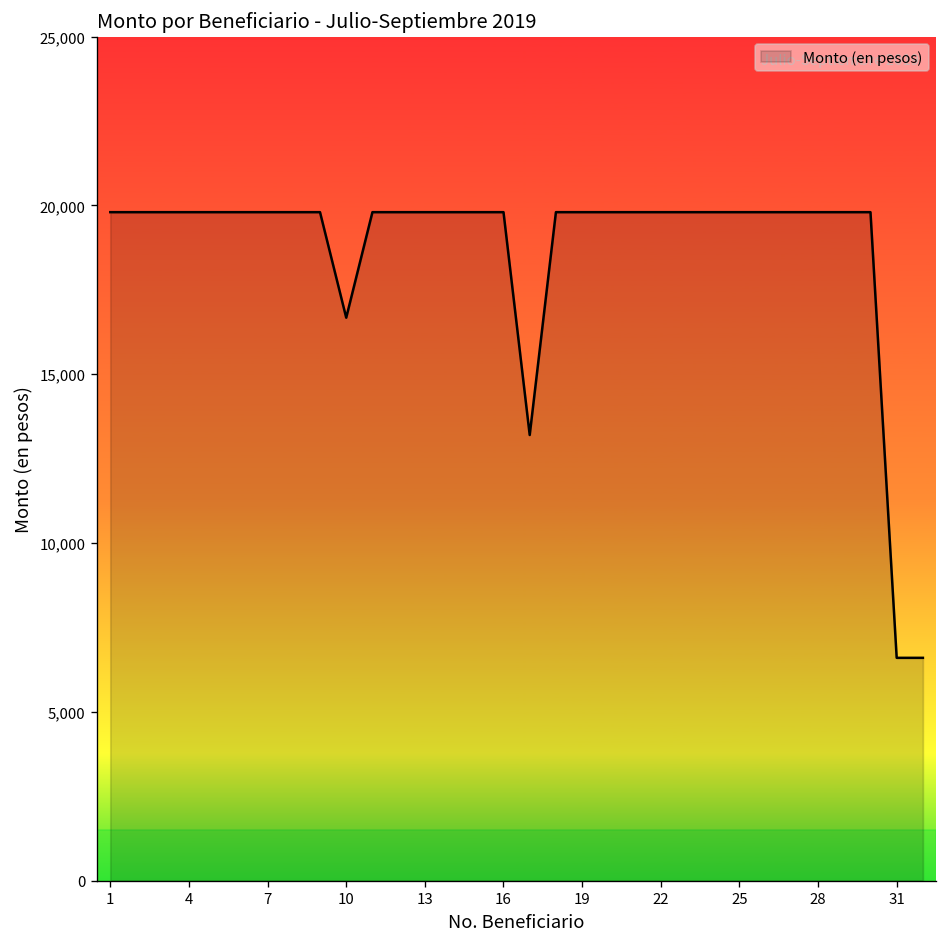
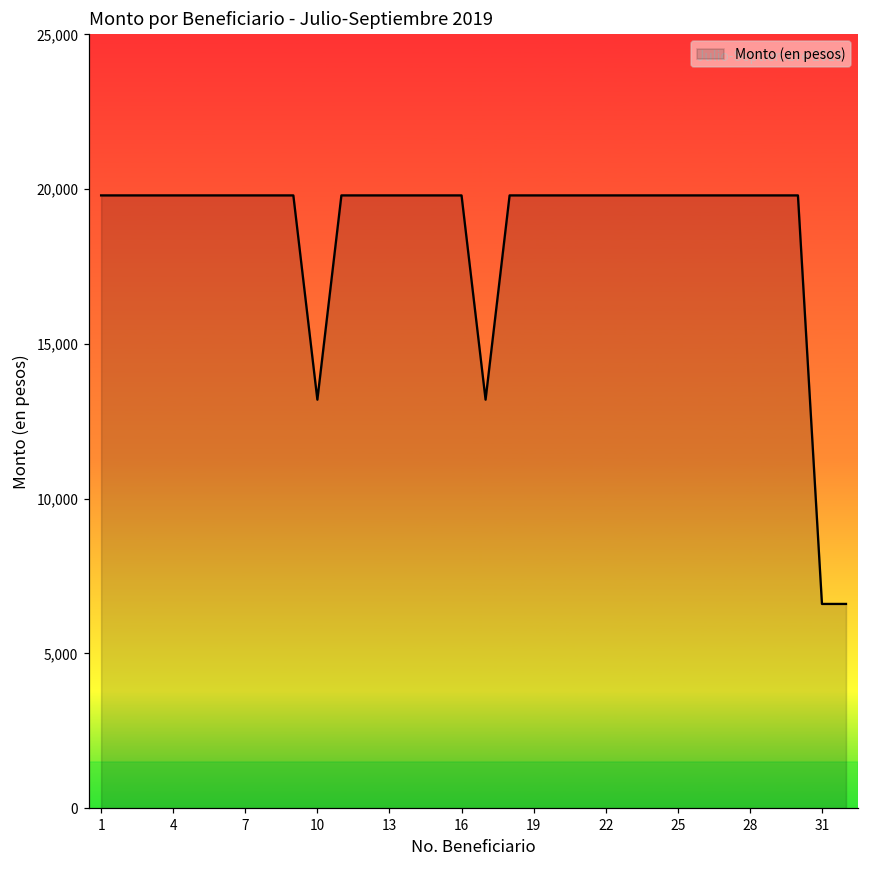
10: 16,700 -> 13,200
